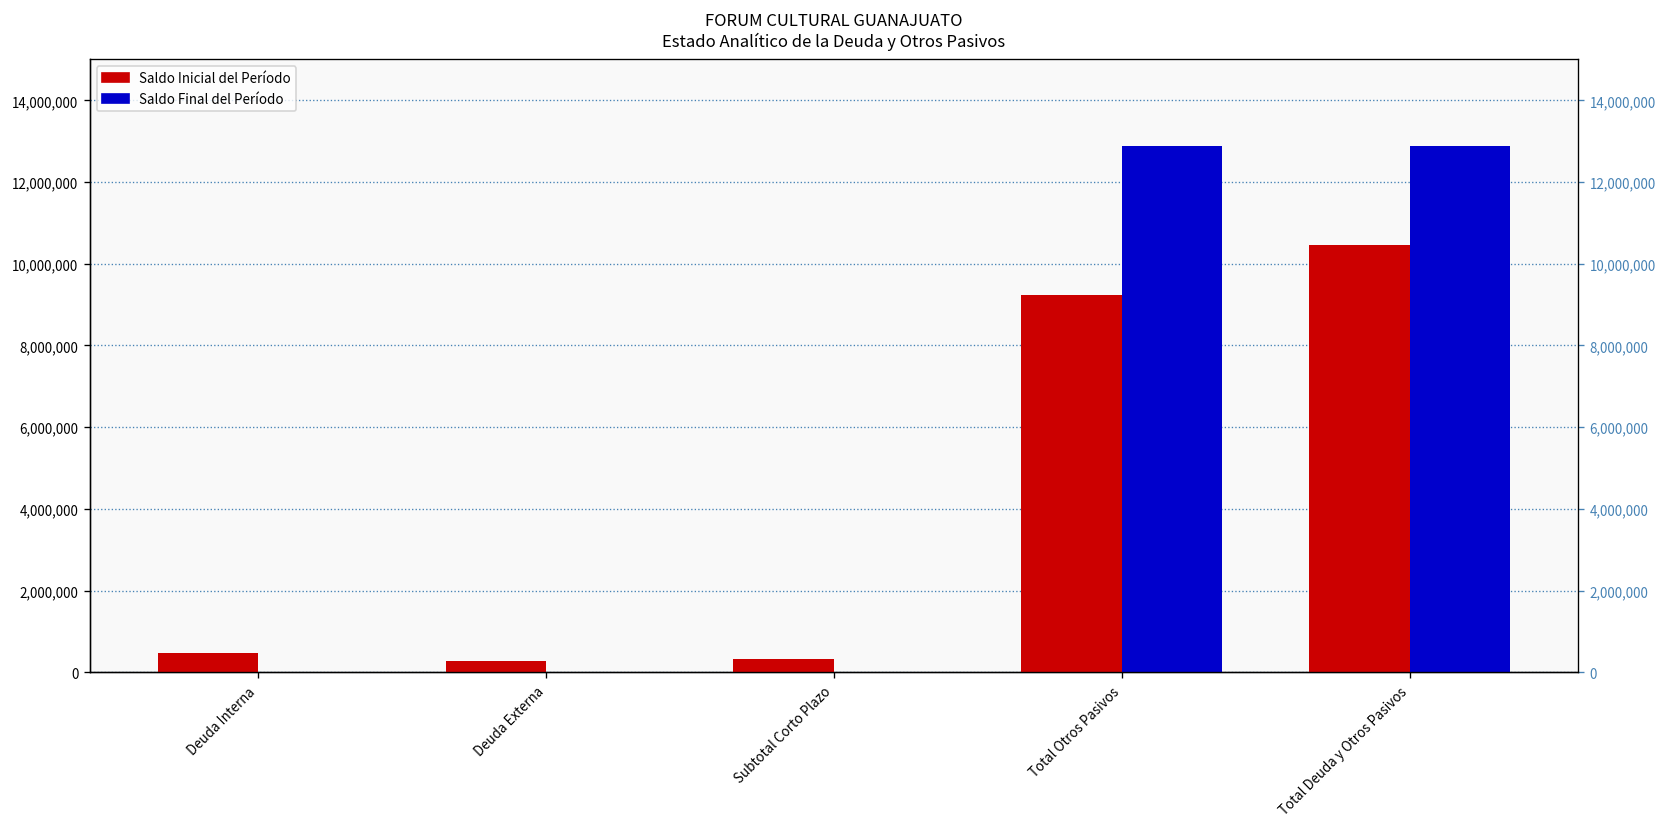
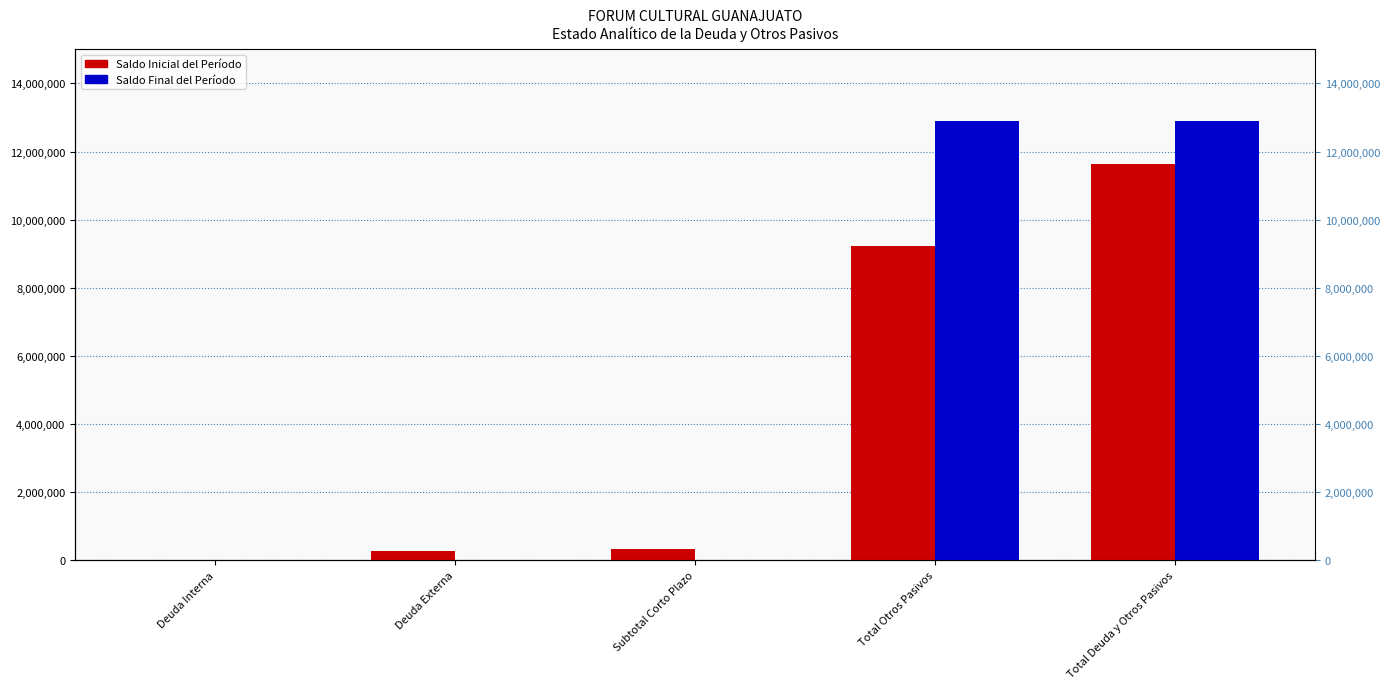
Saldo Inicial del Período, Deuda Interna: 500,000 -> 0
Saldo Inicial del Período, Total Deuda y Otros Pasivos: 10,400,000 -> 11,600,000
